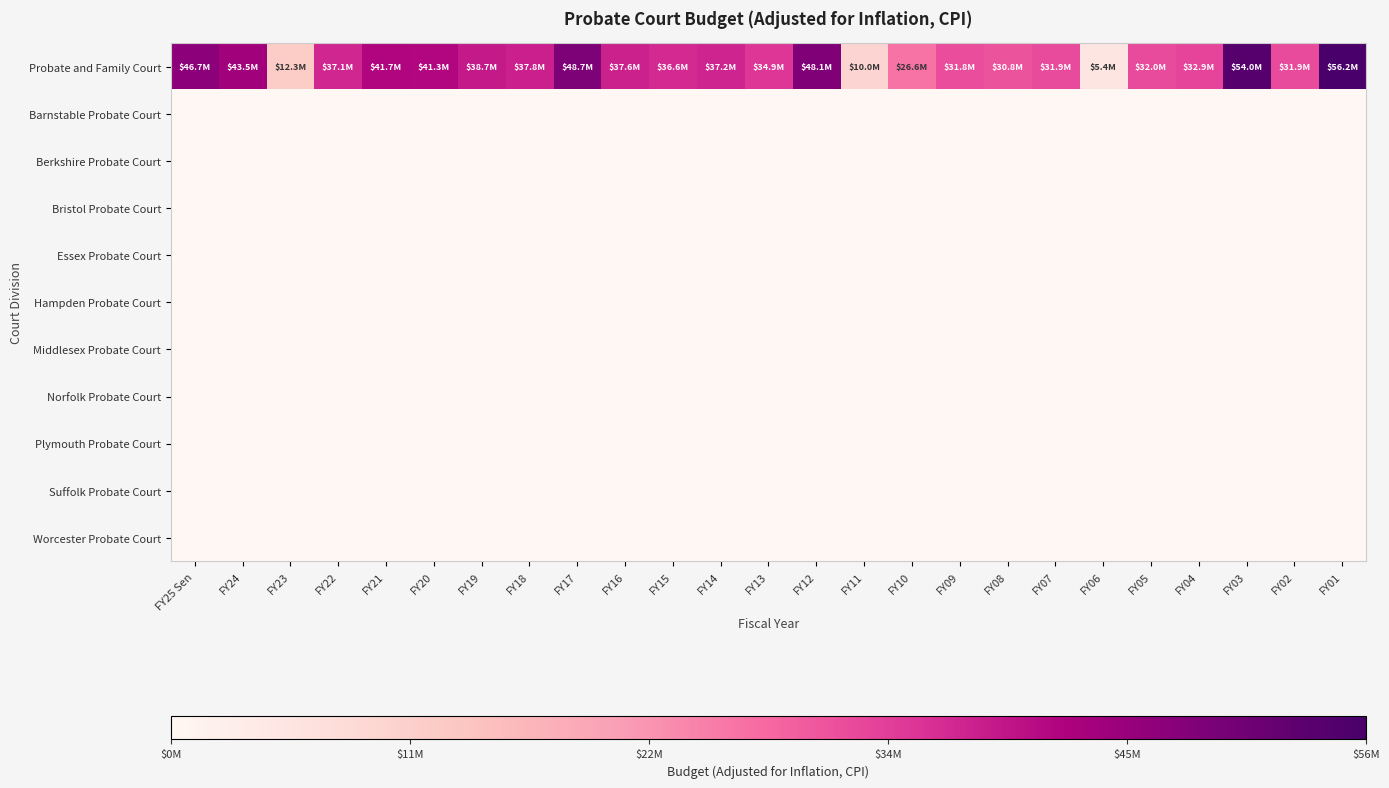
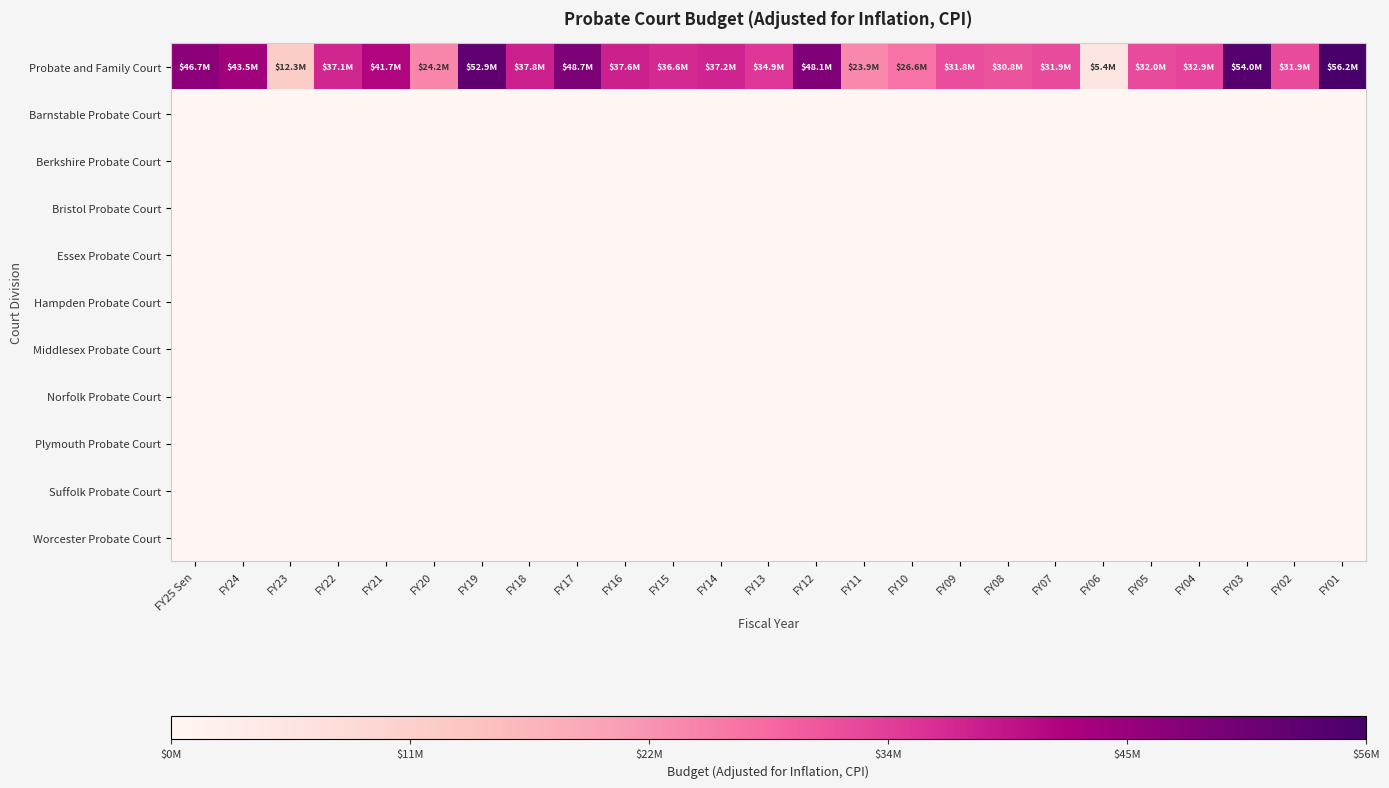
Probate and Family Court, FY20: $41.3M -> $24.2M
Probate and Family Court, FY19: $38.7M -> $52.9M
Probate and Family Court, FY11: $10.0M -> $23.9M
